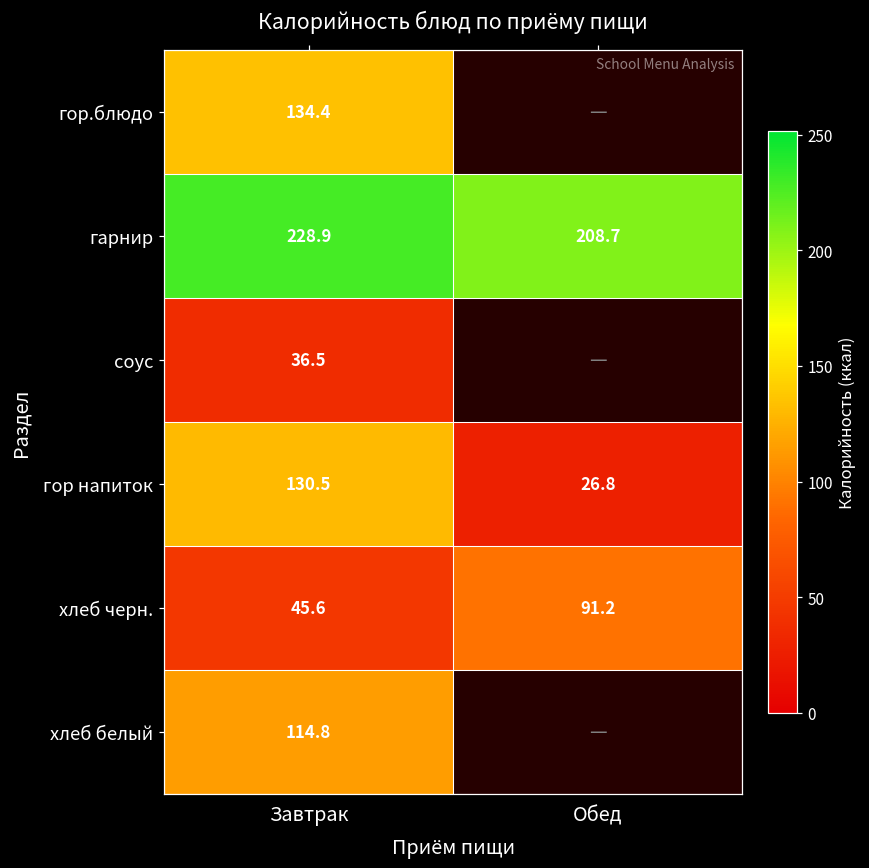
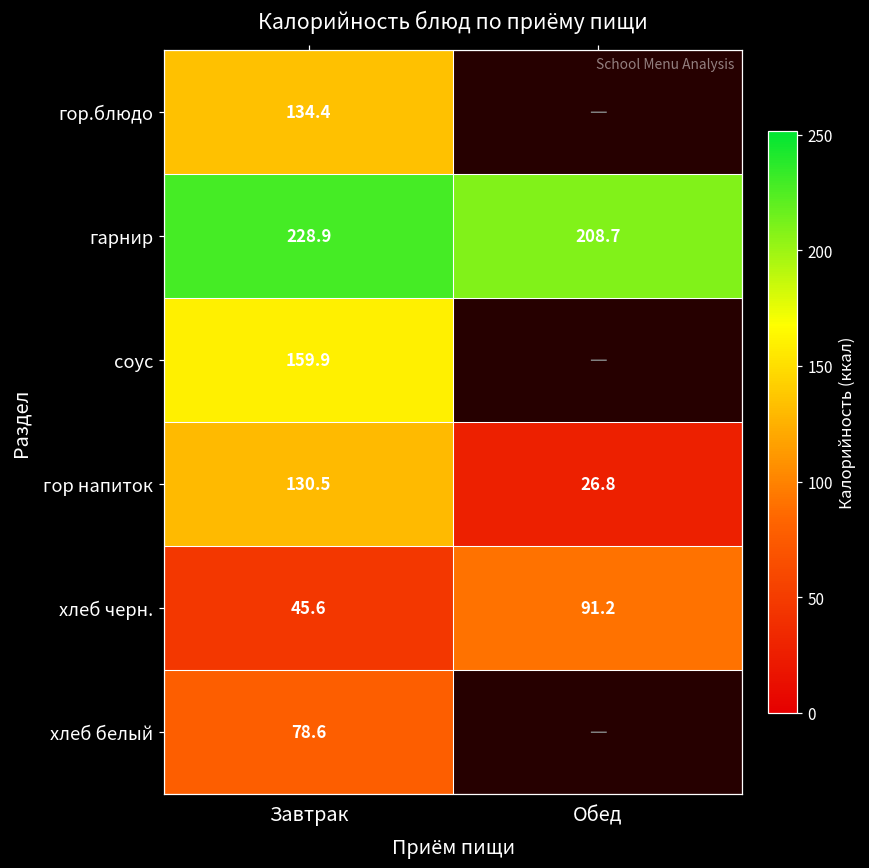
соус, Завтрак: 36.5 -> 159.9
хлеб белый, Завтрак: 114.8 -> 78.6
